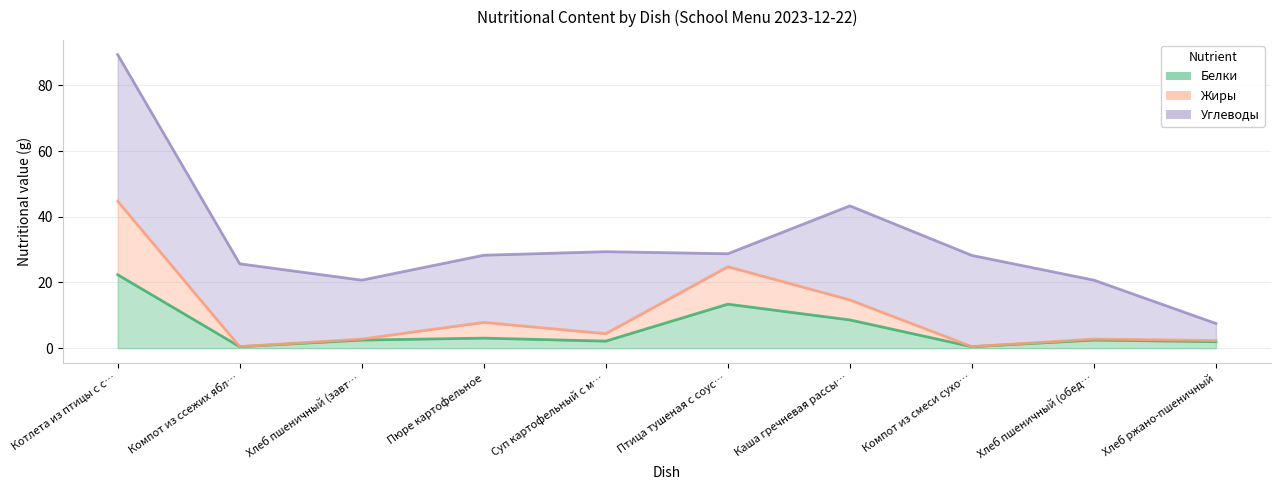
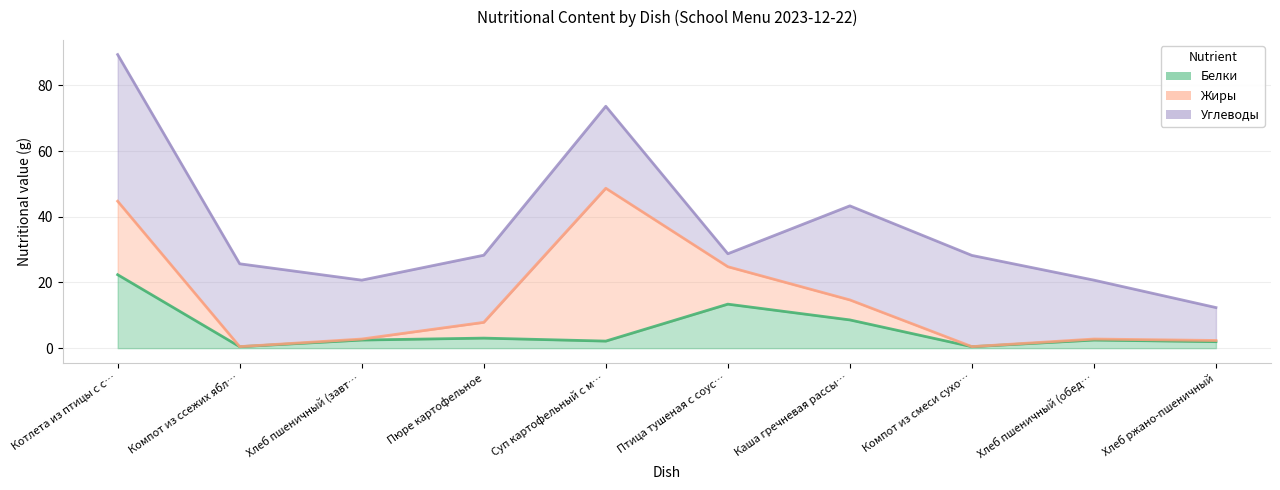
Жиры, Суп картофельный с м…: 2 -> 47
Углеводы, Хлеб ржано-пшеничный: 5 -> 10
